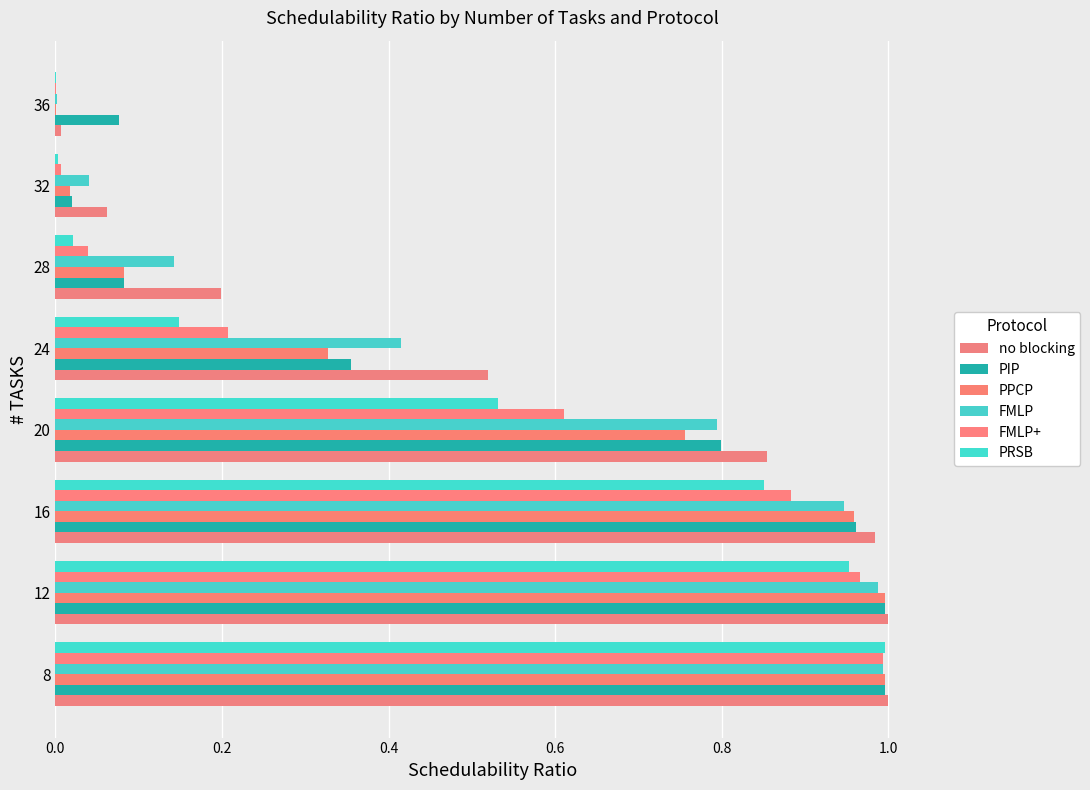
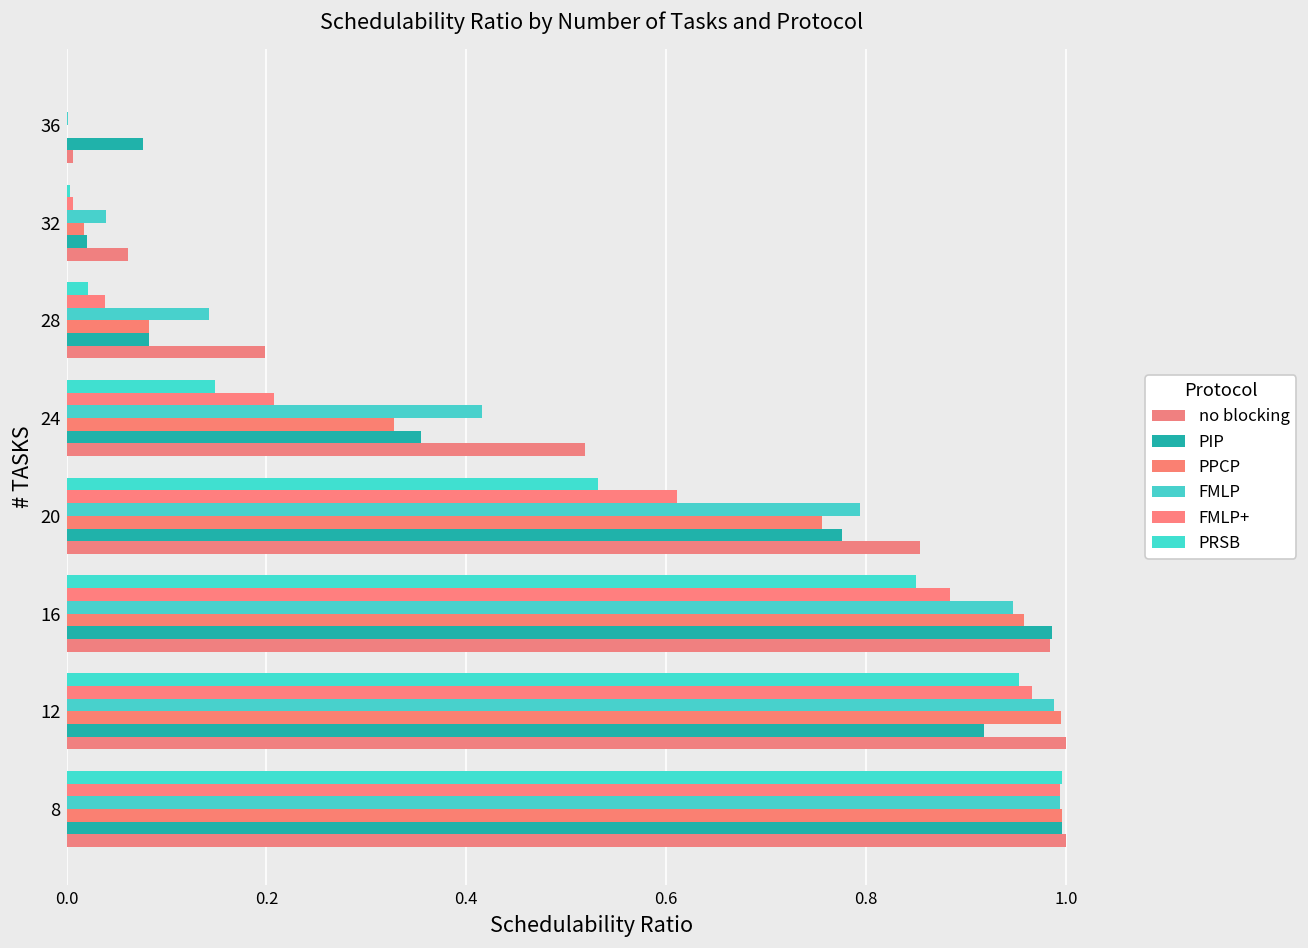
PIP, 20: 0.80 -> 0.78
PIP, 16: 0.96 -> 0.99
PIP, 12: 1.00 -> 0.92
